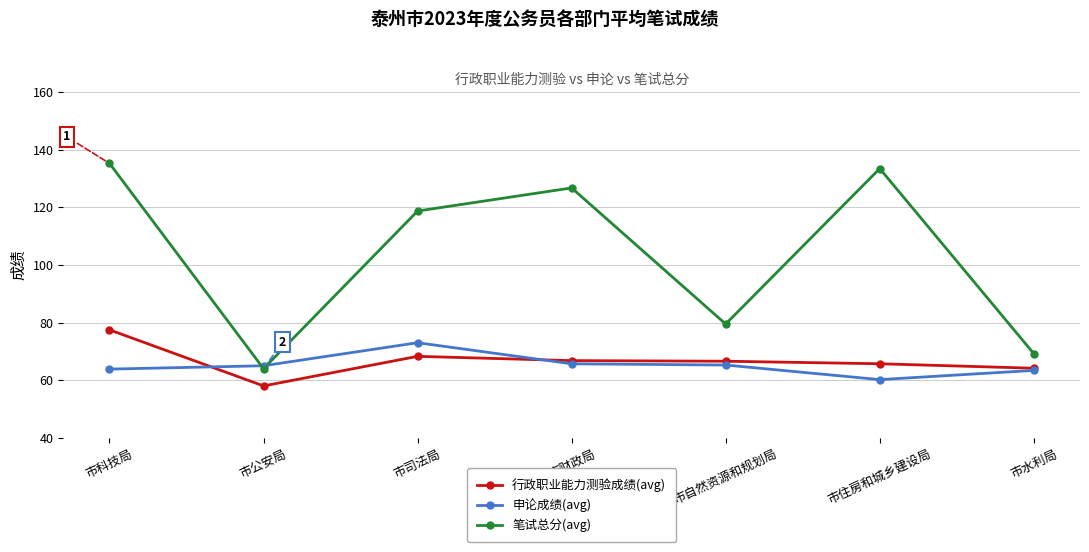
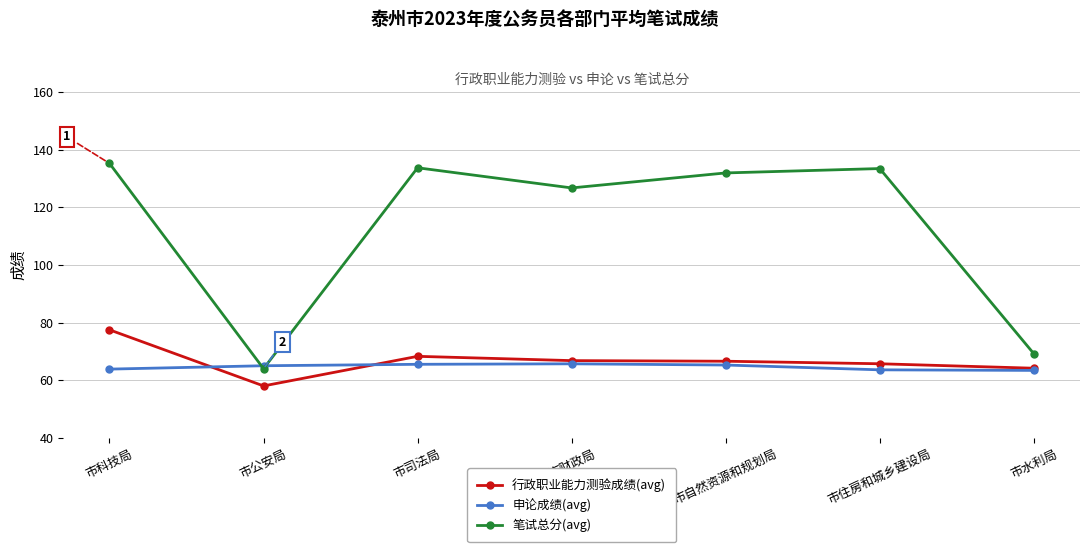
申论成绩(avg), 市司法局: 73 -> 66
笔试总分(avg), 市司法局: 119 -> 134
笔试总分(avg), 市自然资源和规划局: 79 -> 132
申论成绩(avg), 市住房和城乡建设局: 60 -> 64
